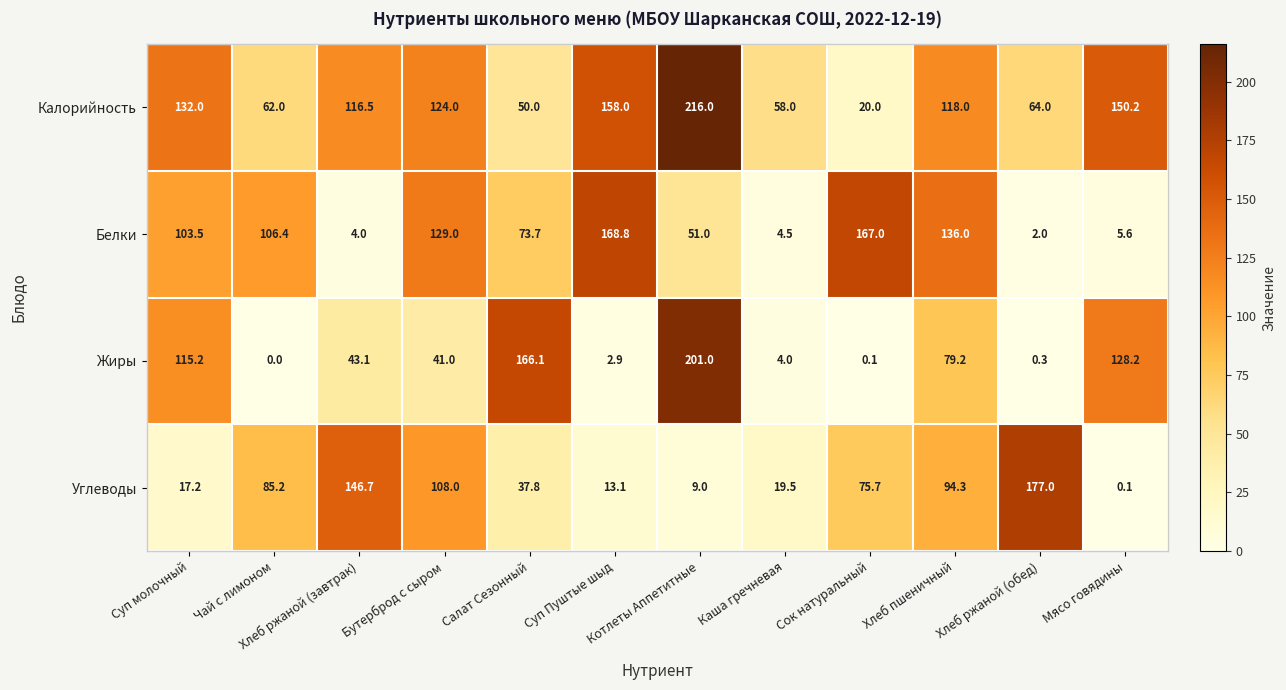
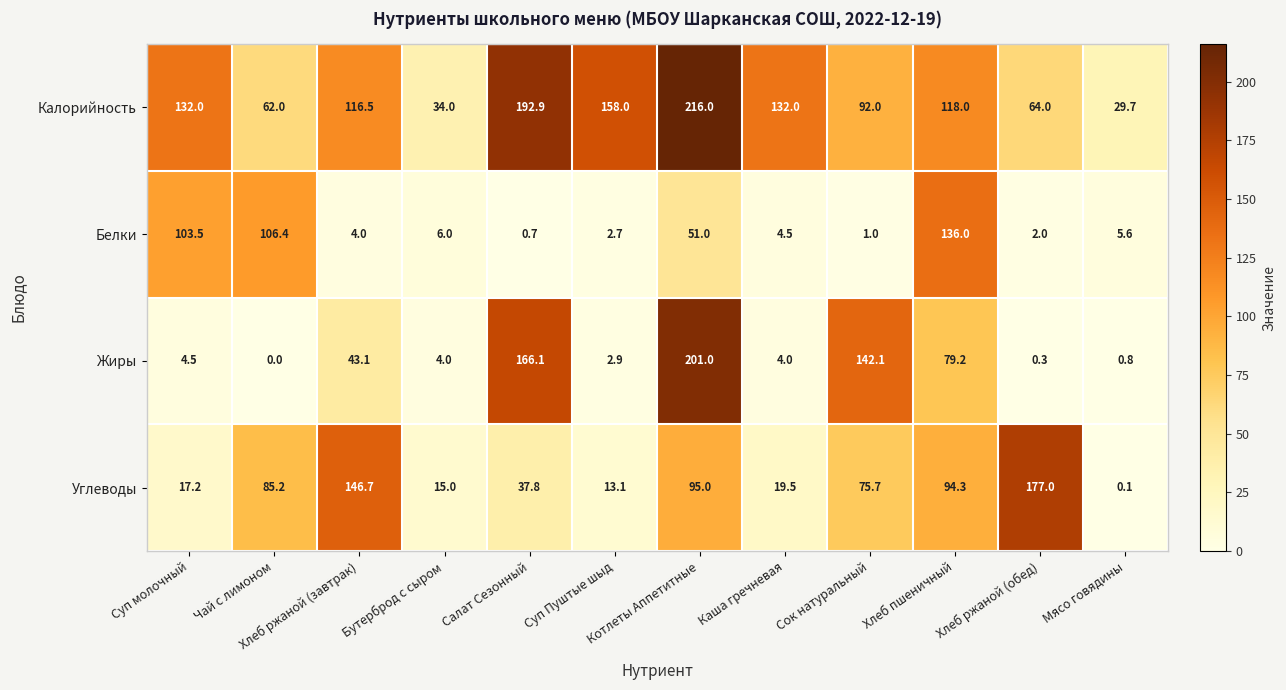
Калорийность, Бутерброд с сыром: 124.0 -> 34.0
Калорийность, Салат Сезонный: 50.0 -> 192.9
Калорийность, Каша гречневая: 58.0 -> 132.0
Калорийность, Сок натуральный: 20.0 -> 92.0
Калорийность, Мясо говядины: 150.2 -> 29.7
Белки, Бутерброд с сыром: 129.0 -> 6.0
Белки, Салат Сезонный: 73.7 -> 0.7
Белки, Суп Пуштые шыд: 168.8 -> 2.7
Белки, Сок натуральный: 167.0 -> 1.0
Жиры, Суп молочный: 115.2 -> 4.5
Жиры, Бутерброд с сыром: 41.0 -> 4.0
Жиры, Сок натуральный: 0.1 -> 142.1
Жиры, Мясо говядины: 128.2 -> 0.8
Углеводы, Бутерброд с сыром: 108.0 -> 15.0
Углеводы, Котлеты Аппетитные: 9.0 -> 95.0
